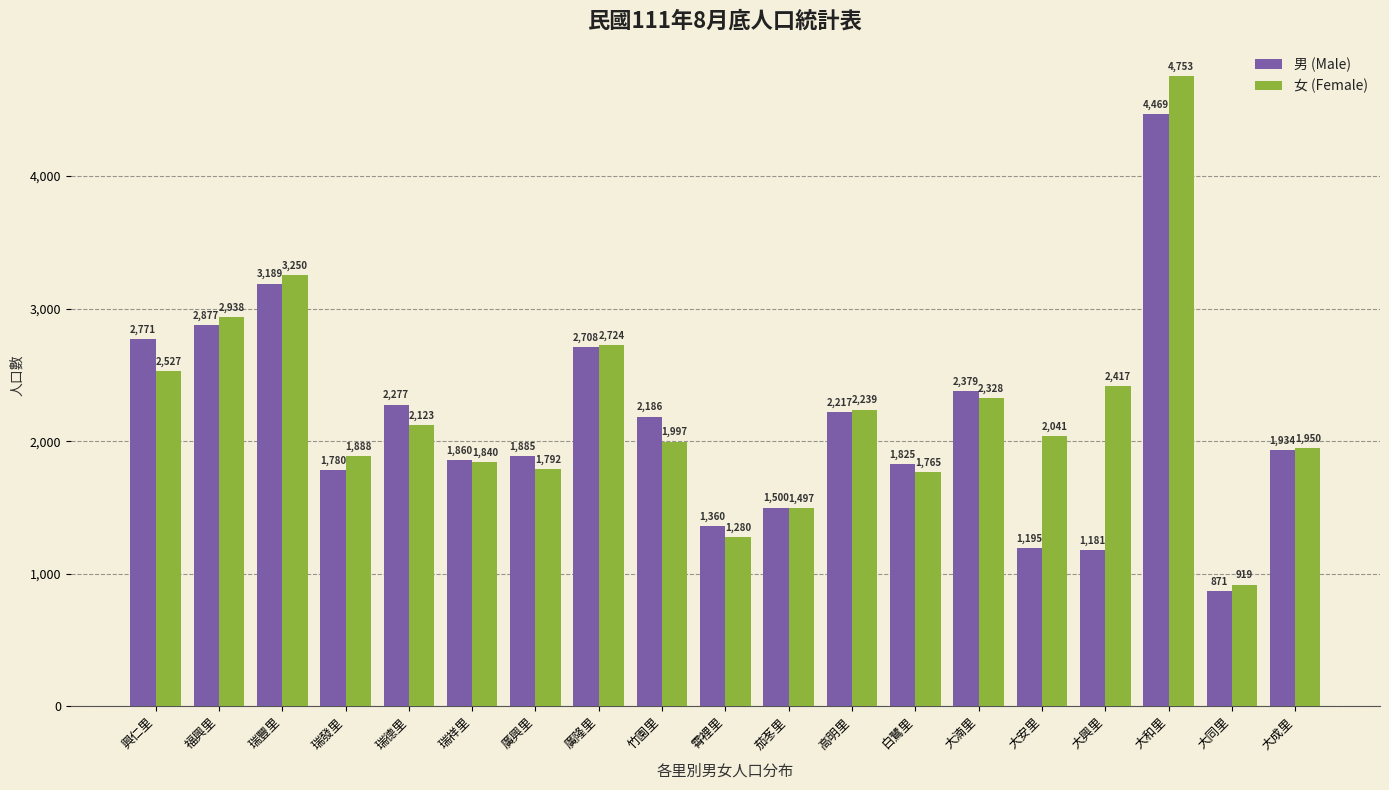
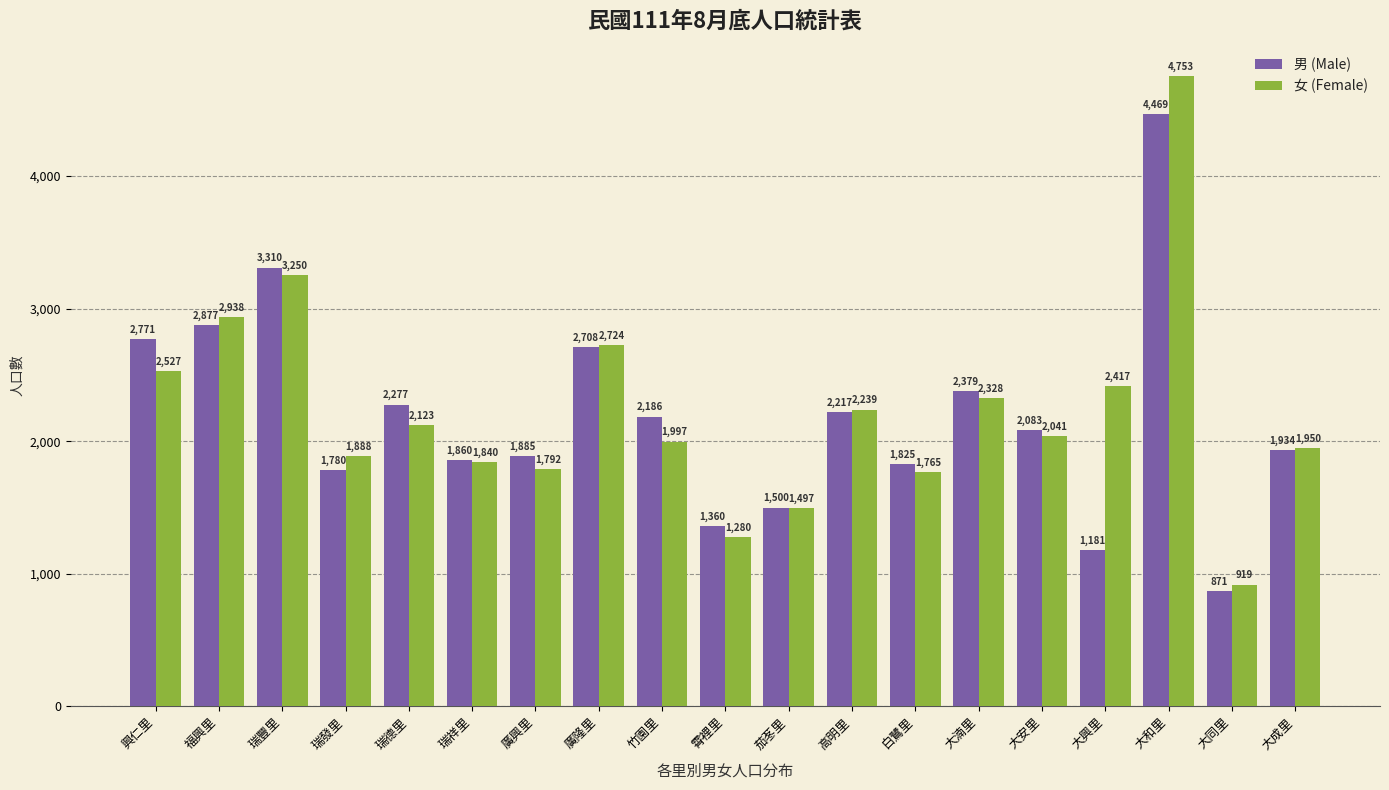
男 (Male), 瑞豐里: 3,189 -> 3,310
男 (Male), 大安里: 1,195 -> 2,083
